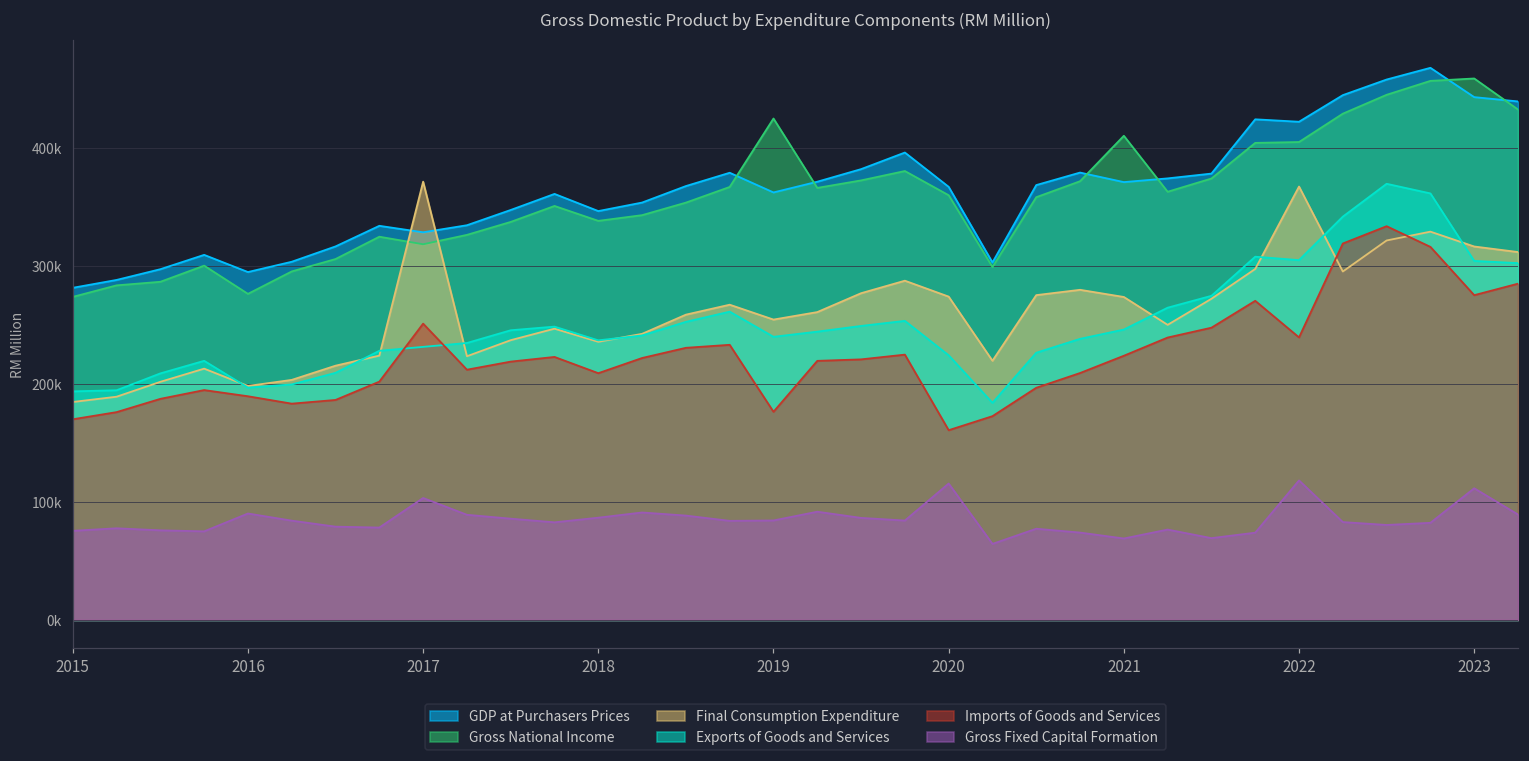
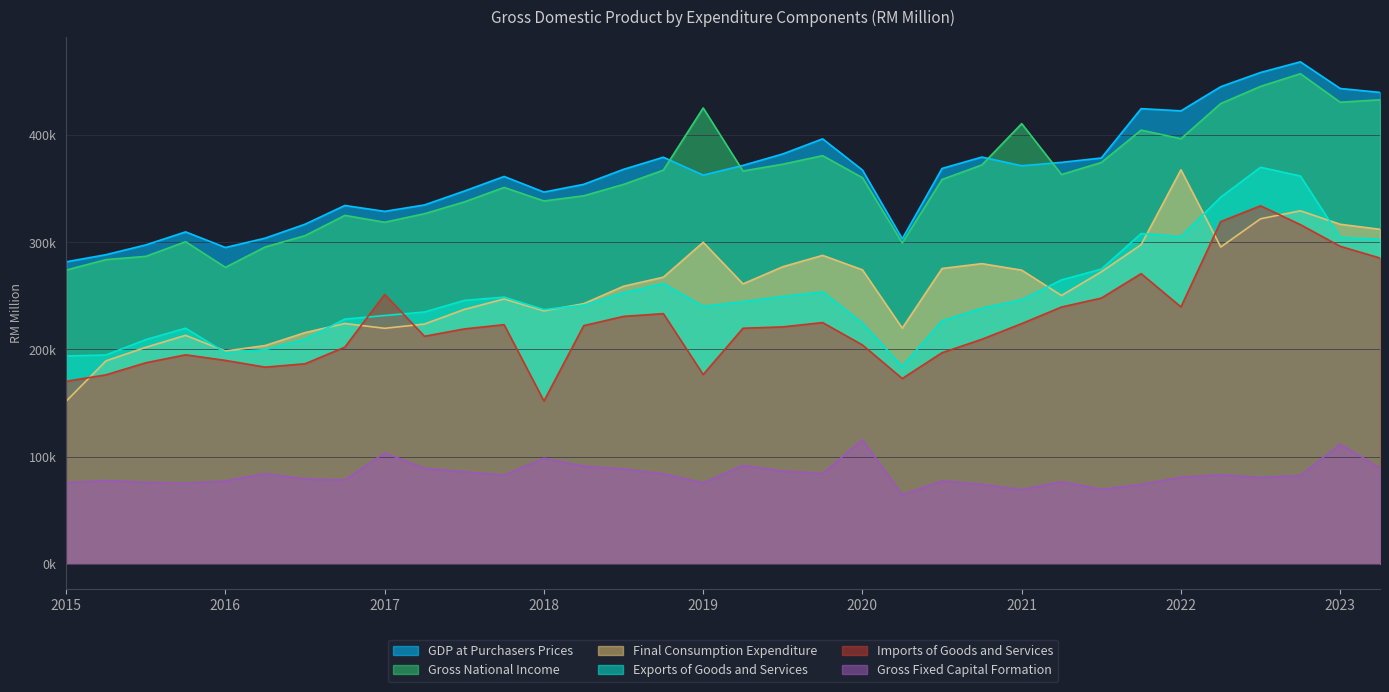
Final Consumption Expenditure, 2015: 185000 -> 152000
Gross Fixed Capital Formation, 2016: 90000 -> 77000
Final Consumption Expenditure, 2017: 372000 -> 220000
Imports of Goods and Services, 2018: 209000 -> 152000
Gross Fixed Capital Formation, 2018: 87000 -> 98000
Final Consumption Expenditure, 2019: 255000 -> 300000
Gross Fixed Capital Formation, 2019: 84000 -> 75000
Imports of Goods and Services, 2020: 161000 -> 204000
Gross National Income, 2022: 405000 -> 396000
Gross Fixed Capital Formation, 2022: 118000 -> 81000
Gross National Income, 2023: 459000 -> 431000
Imports of Goods and Services, 2023: 275000 -> 296000
